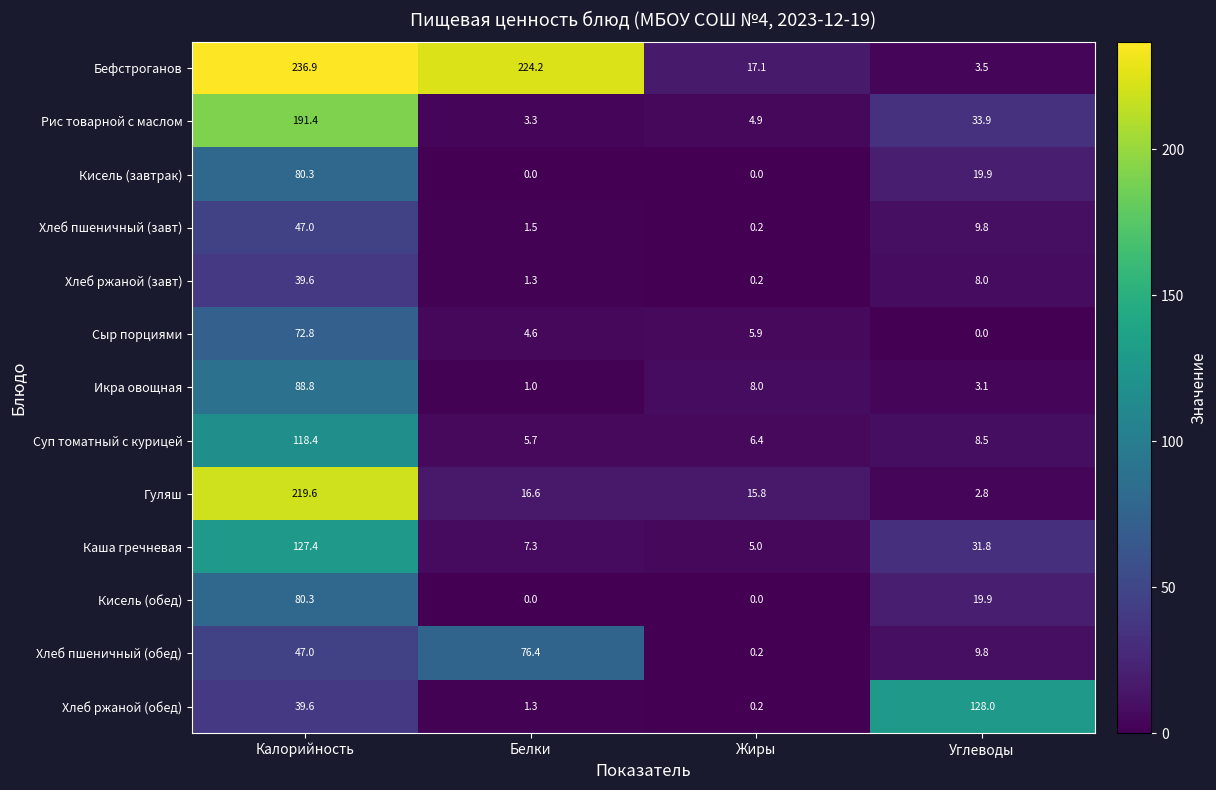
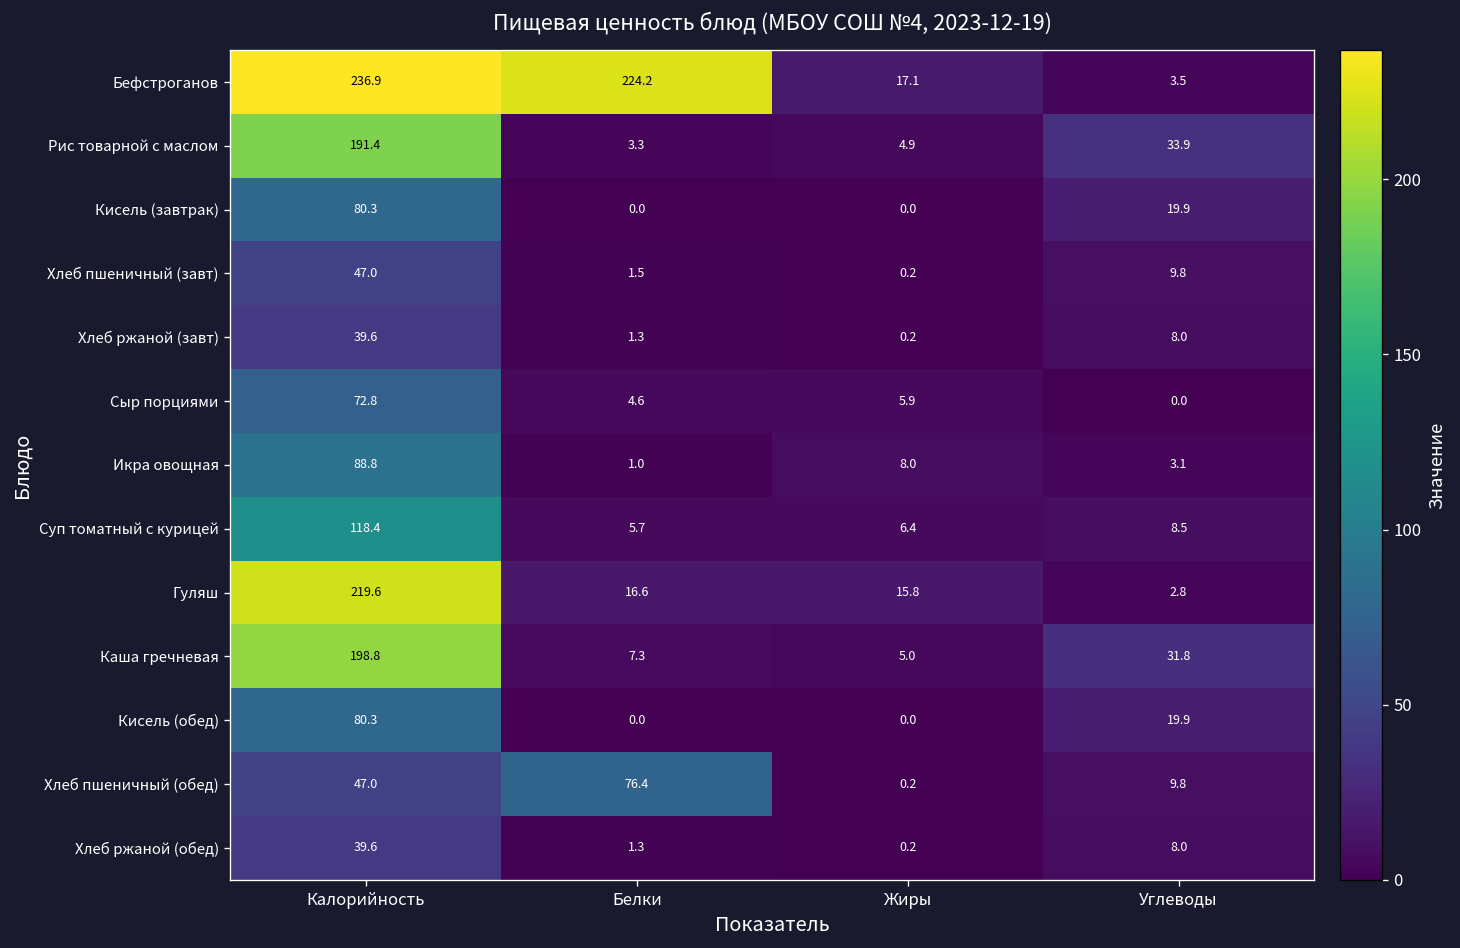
Каша гречневая, Калорийность: 127.4 -> 198.8
Хлеб ржаной (обед), Углеводы: 128.0 -> 8.0
